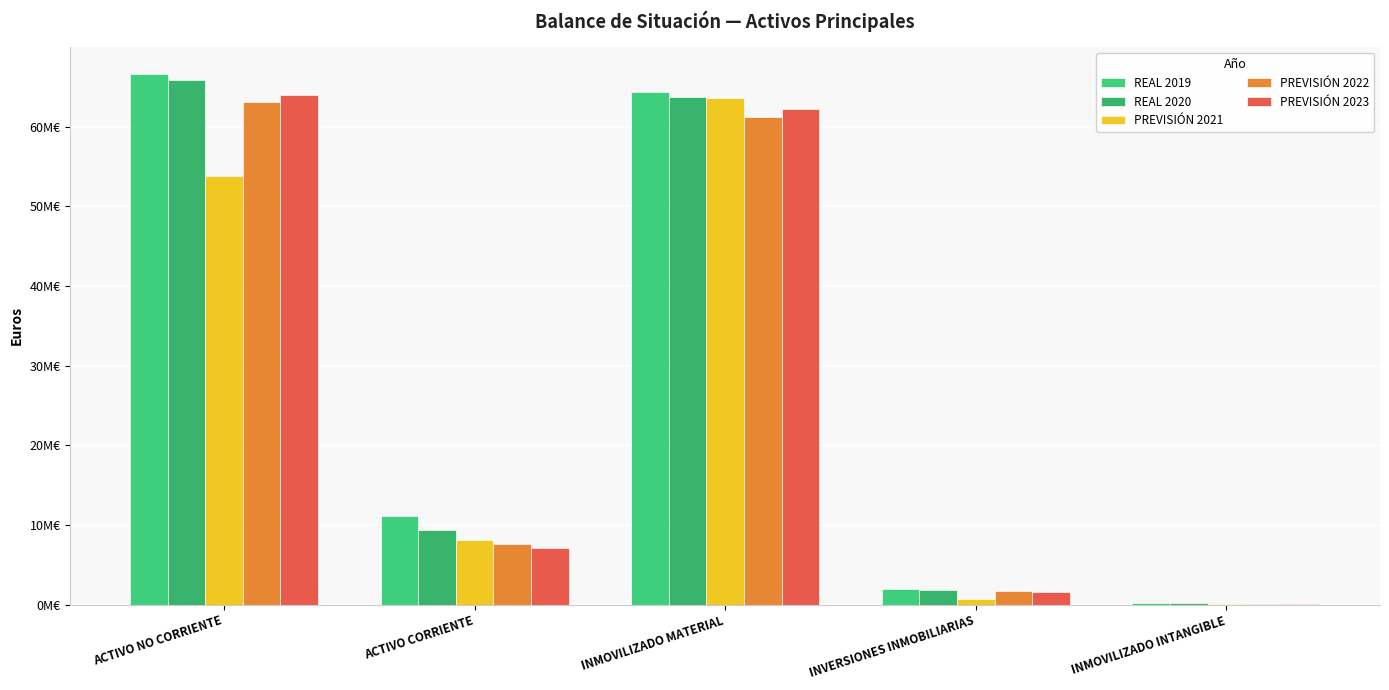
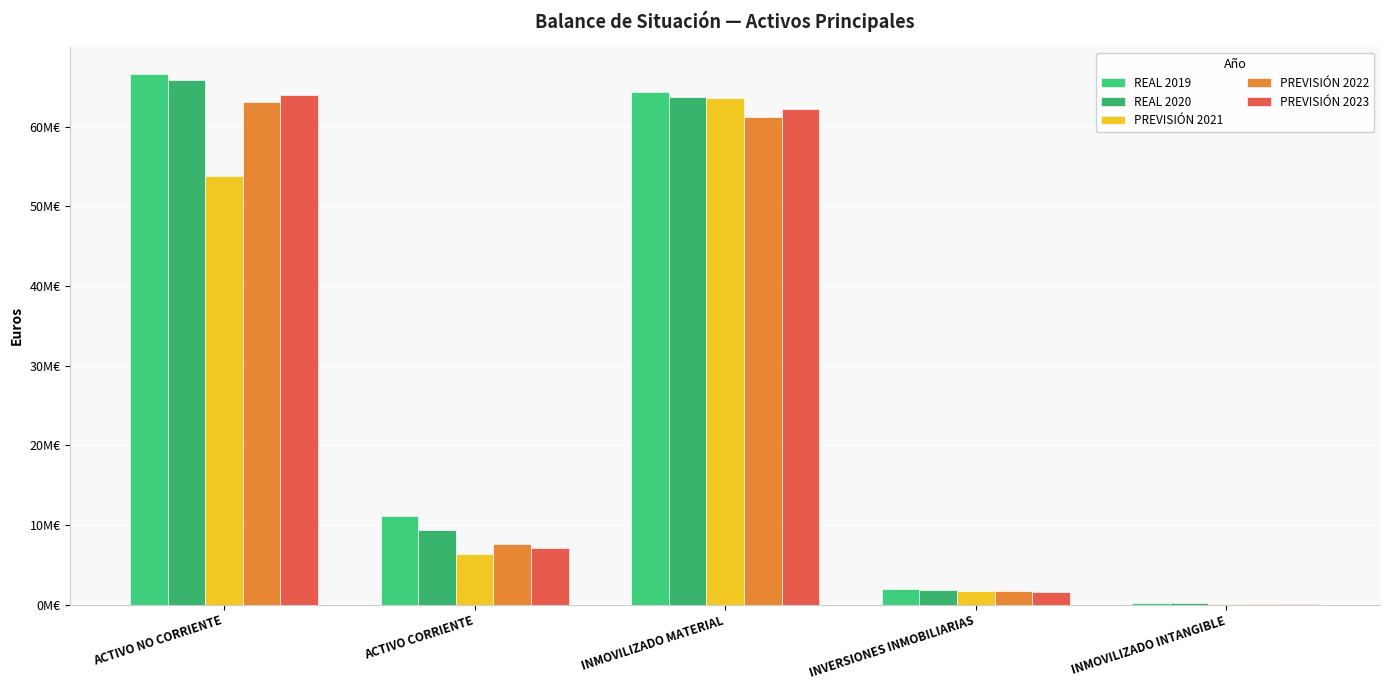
PREVISIÓN 2021, ACTIVO CORRIENTE: 8M€ -> 6M€
PREVISIÓN 2021, INVERSIONES INMOBILIARIAS: 1M€ -> 2M€
